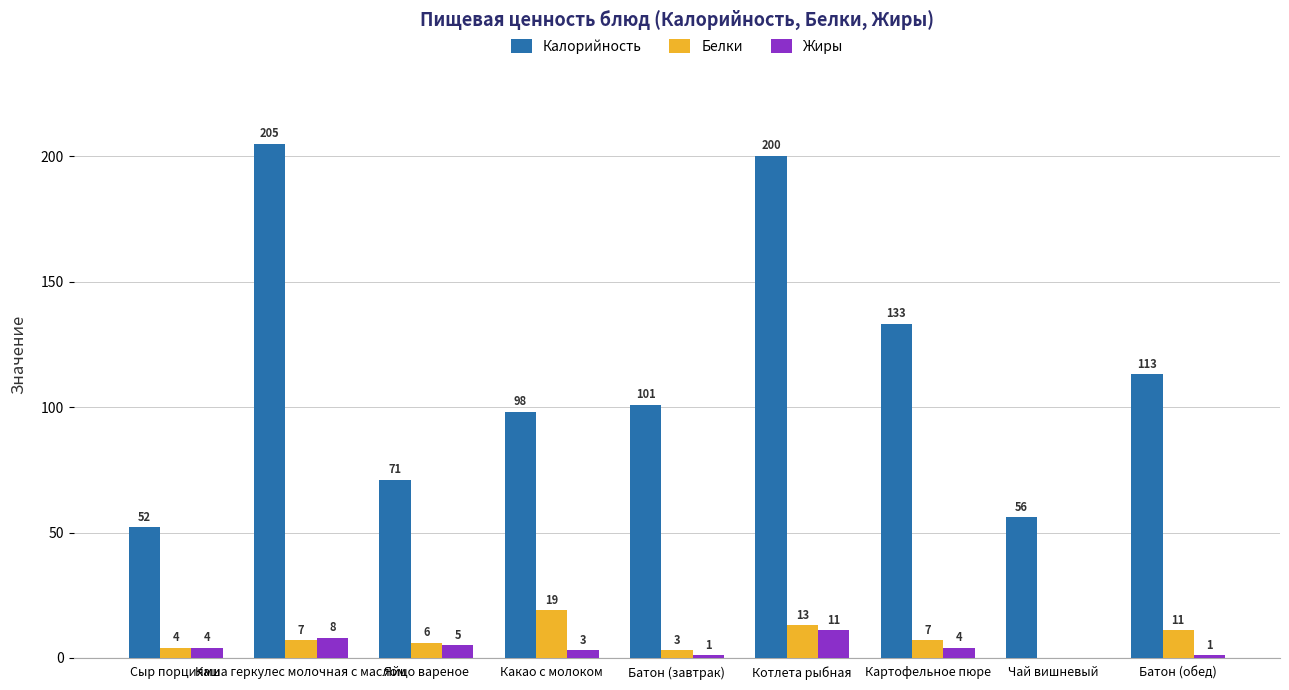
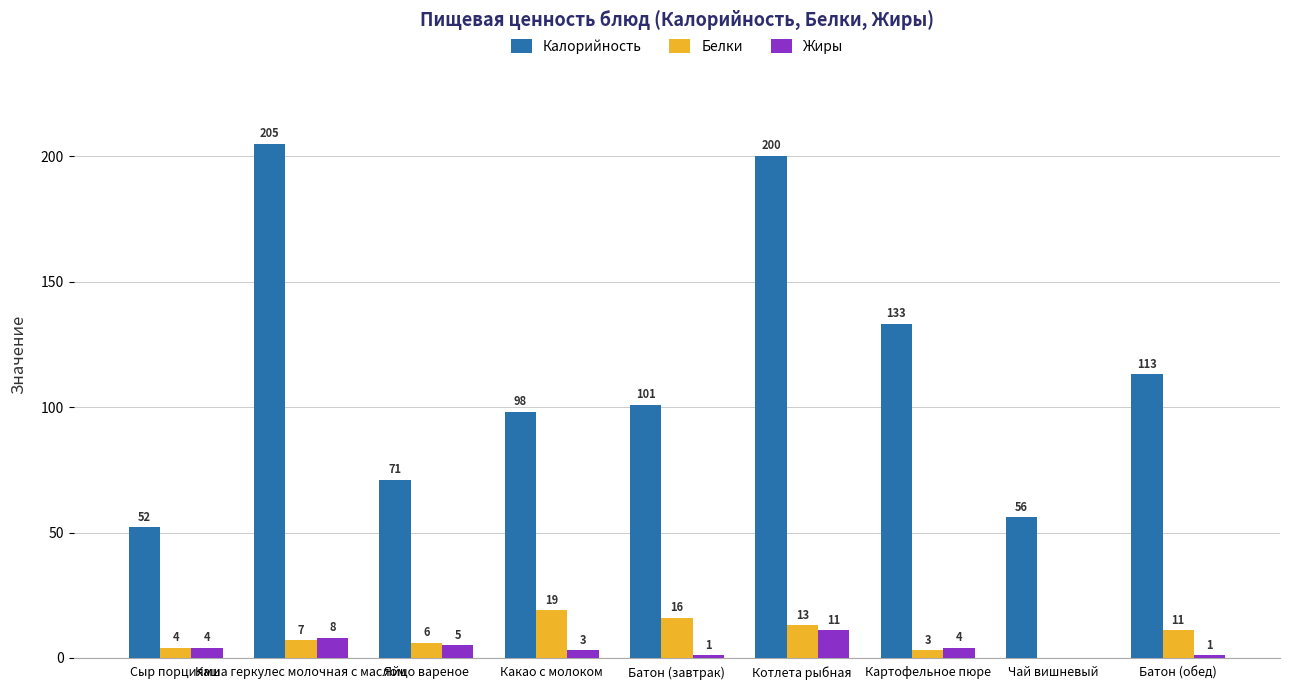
Белки, Батон (завтрак): 3 -> 16
Белки, Картофельное пюре: 7 -> 3
